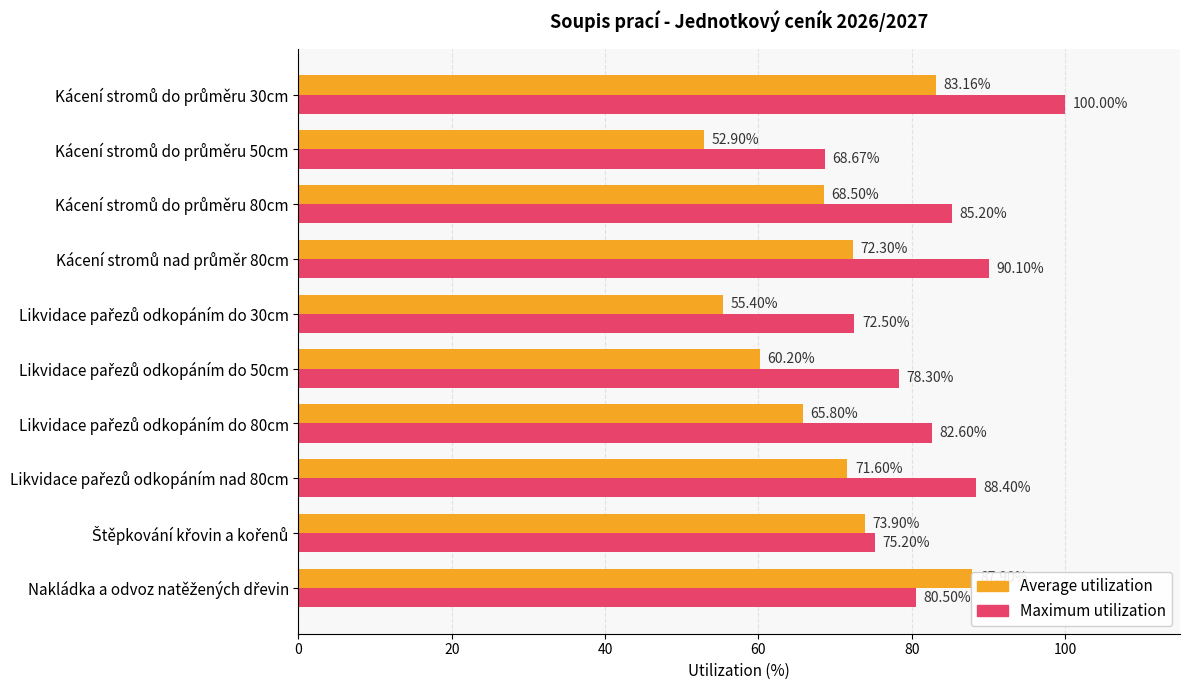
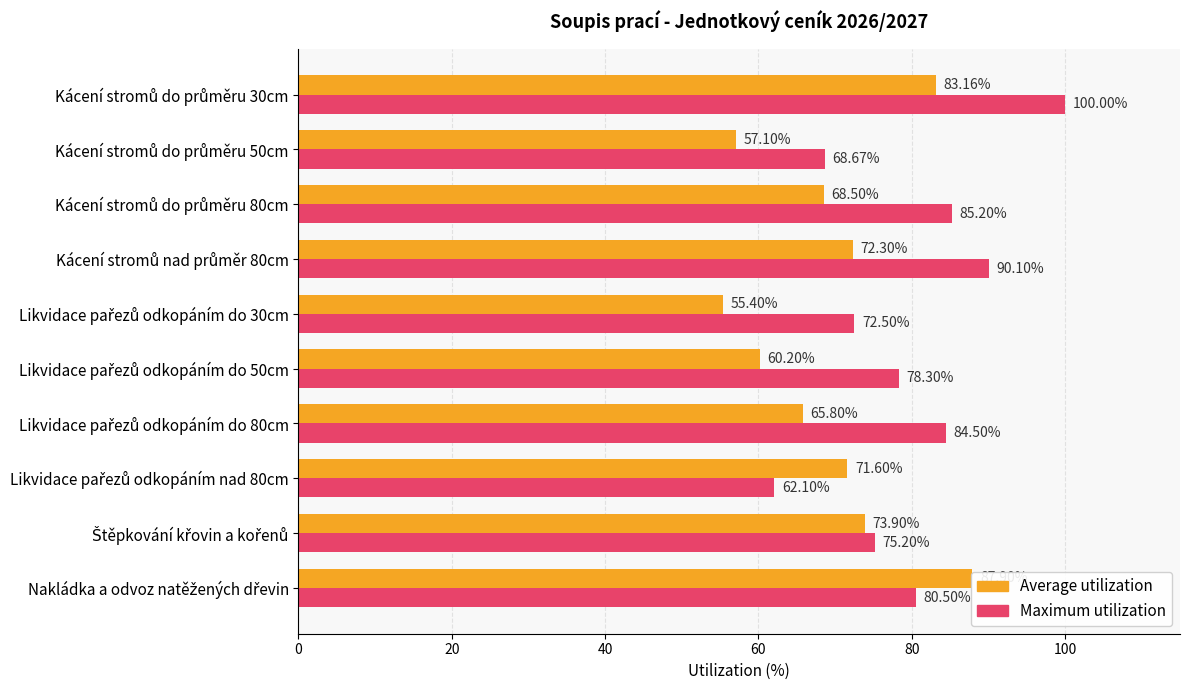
Average utilization, Kácení stromů do průměru 50cm: 52.90% -> 57.10%
Maximum utilization, Likvidace pařezů odkopáním do 80cm: 82.60% -> 84.50%
Maximum utilization, Likvidace pařezů odkopáním nad 80cm: 88.40% -> 62.10%
